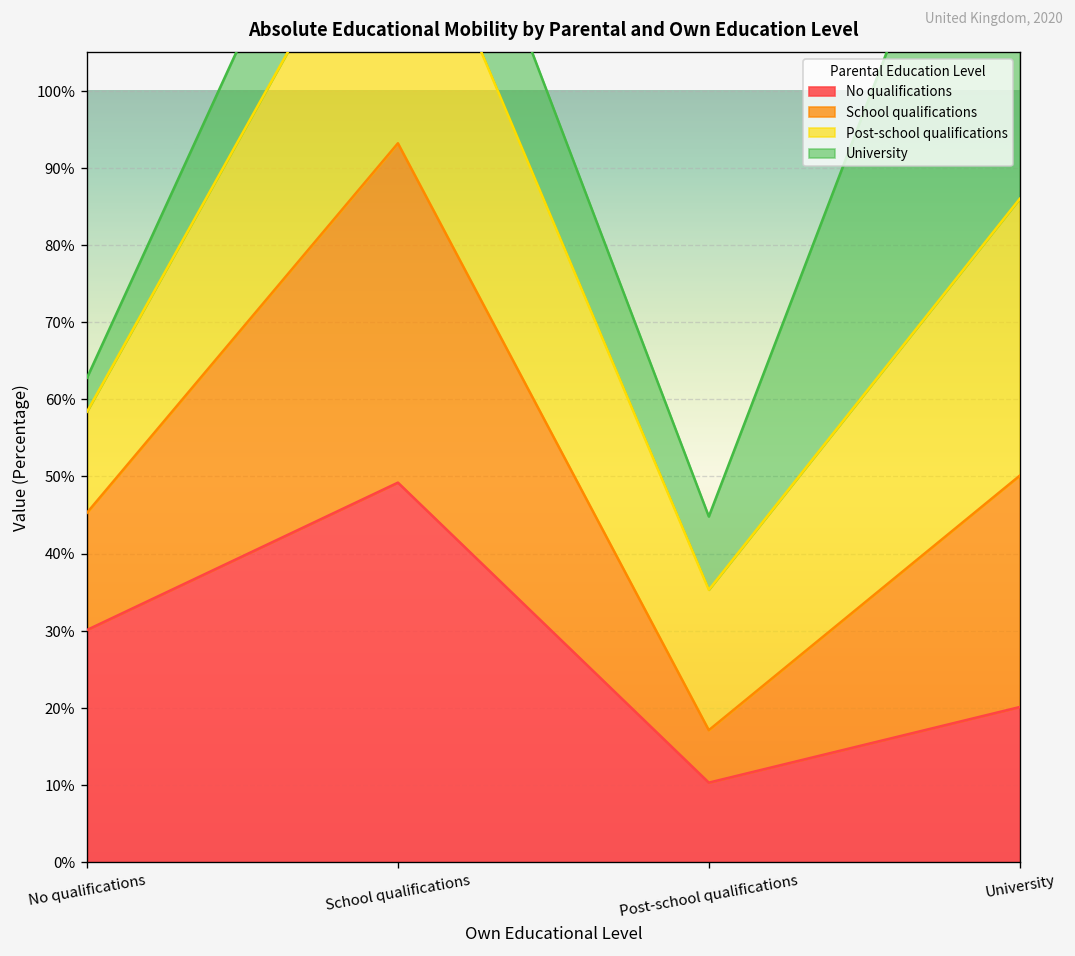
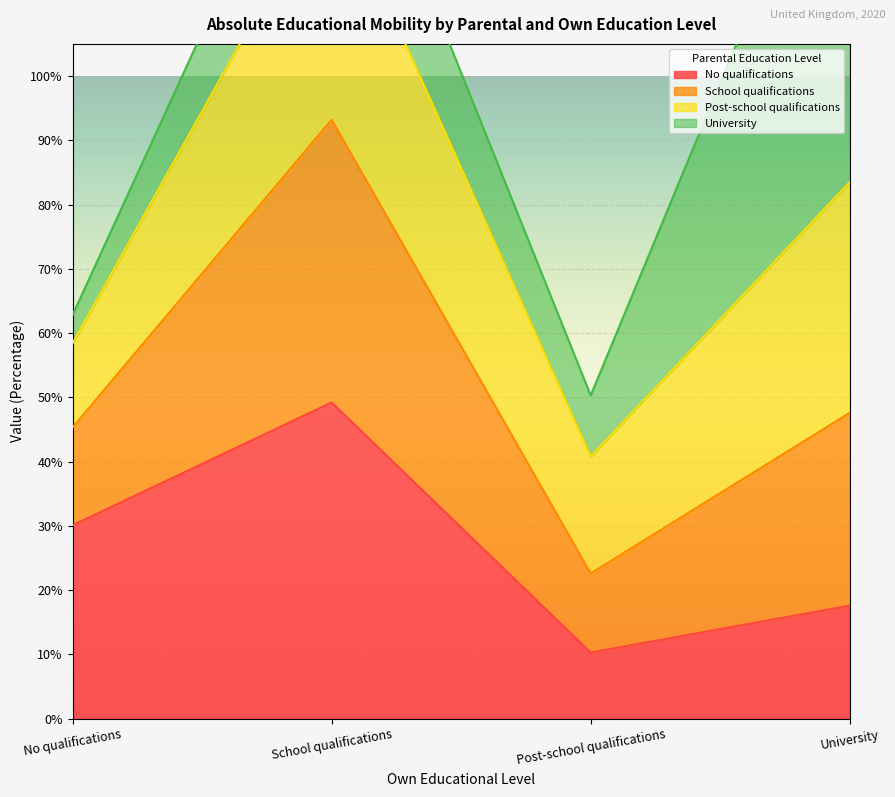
School qualifications, Post-school qualifications: 7% -> 12%
No qualifications, University: 20% -> 18%
